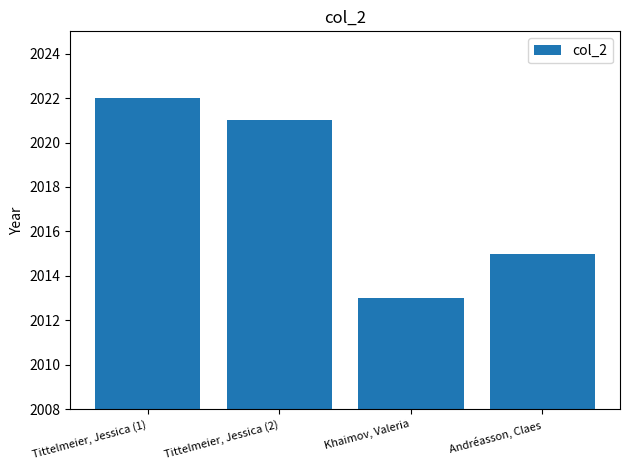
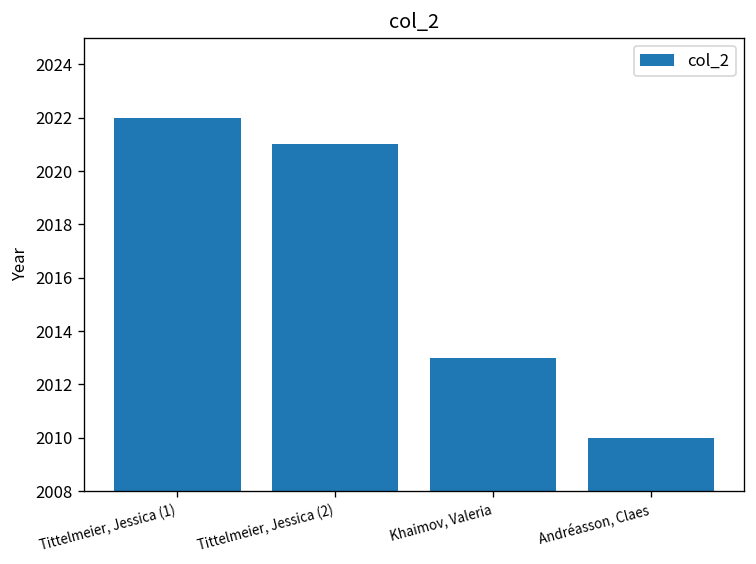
Andréasson, Claes: 2015 -> 2010
